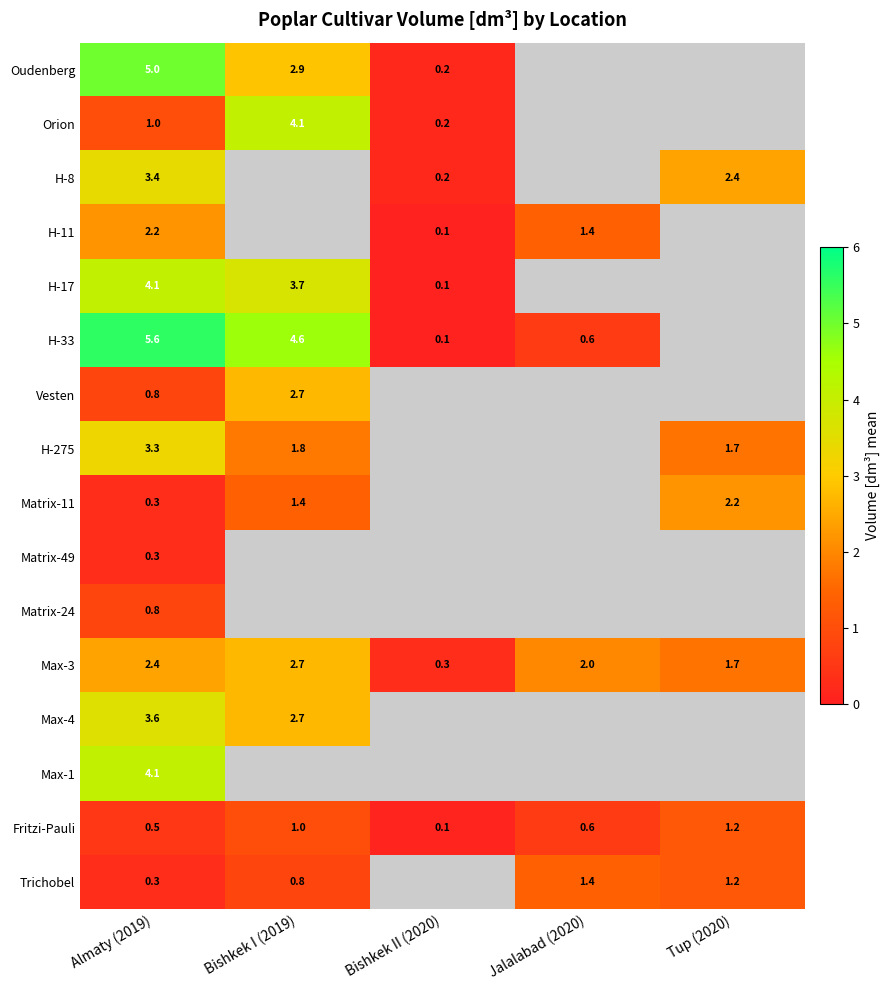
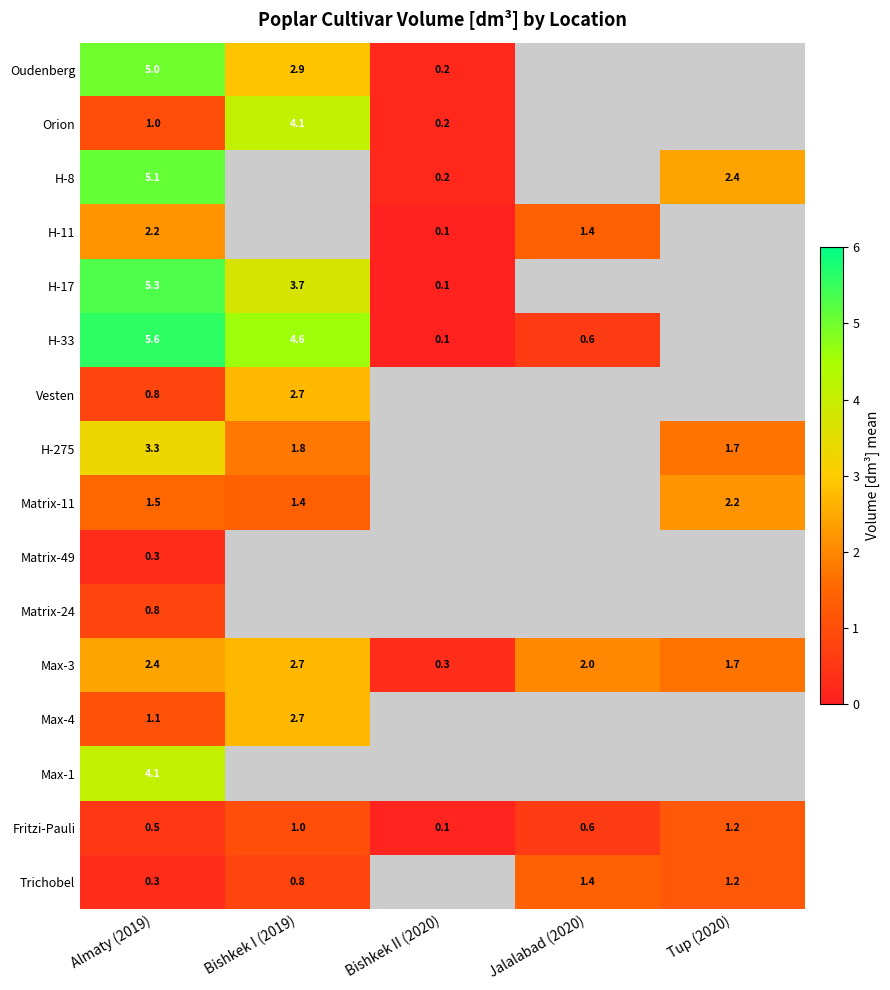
H-8, Almaty (2019): 3.4 -> 5.1
H-17, Almaty (2019): 4.1 -> 5.3
Matrix-11, Almaty (2019): 0.3 -> 1.5
Max-4, Almaty (2019): 3.6 -> 1.1
